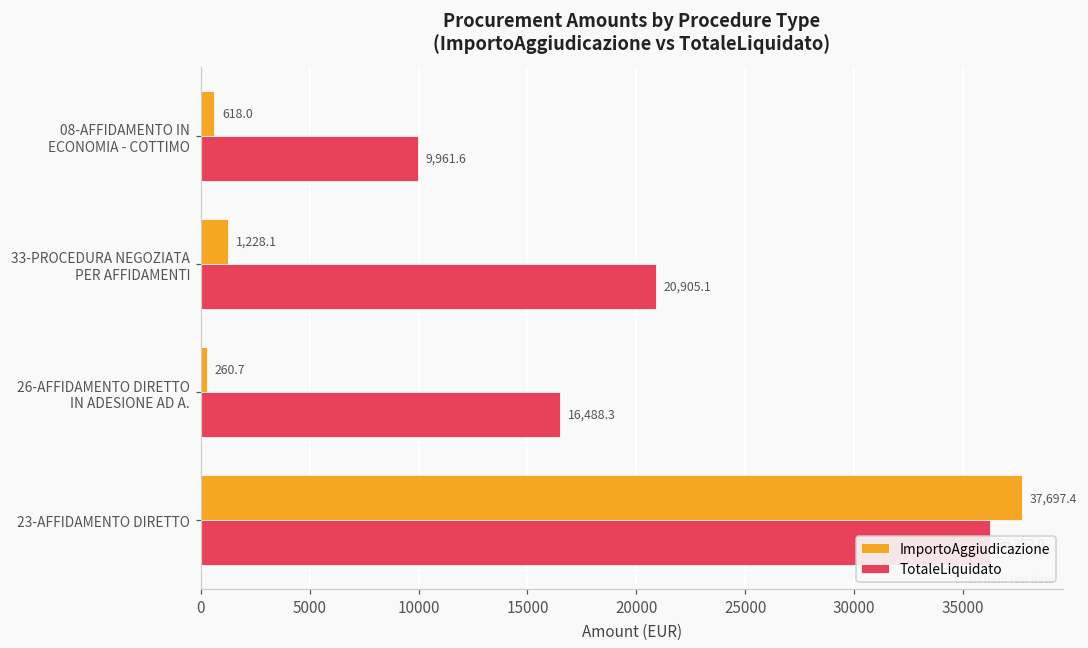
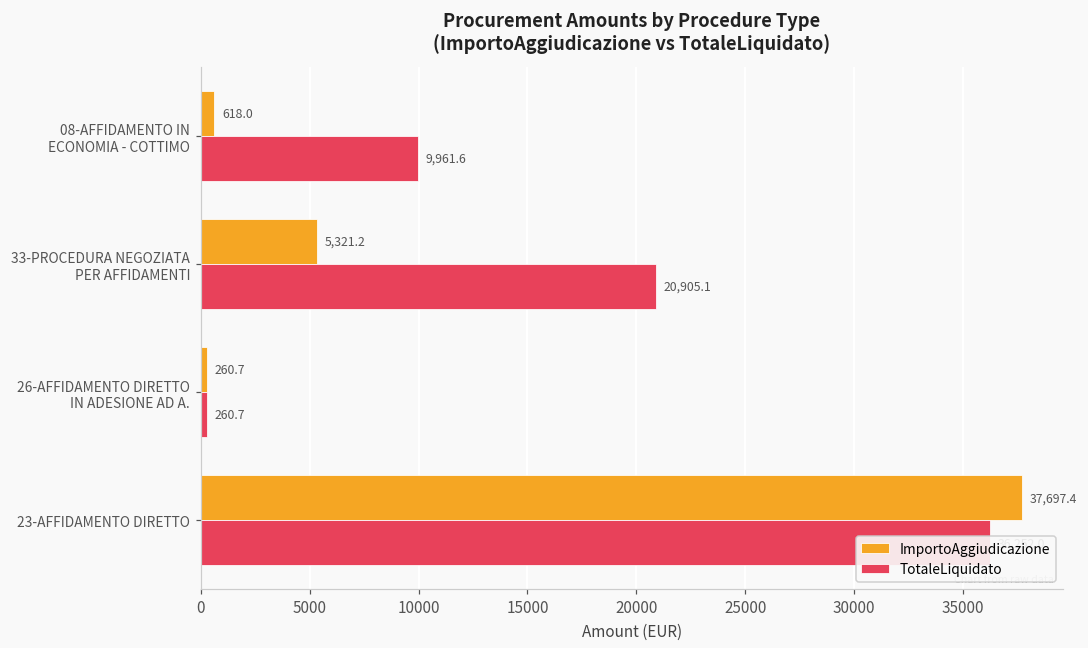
ImportoAggiudicazione, 33-PROCEDURA NEGOZIATA PER AFFIDAMENTI: 1,228.1 -> 5,321.2
TotaleLiquidato, 26-AFFIDAMENTO DIRETTO IN ADESIONE AD A.: 16,488.3 -> 260.7
